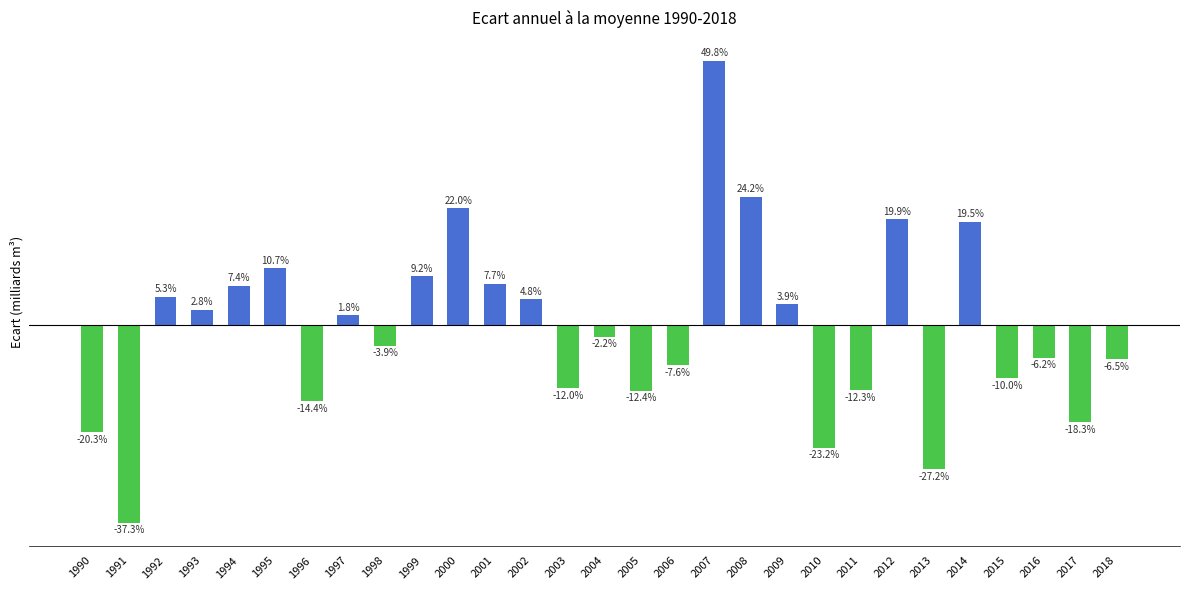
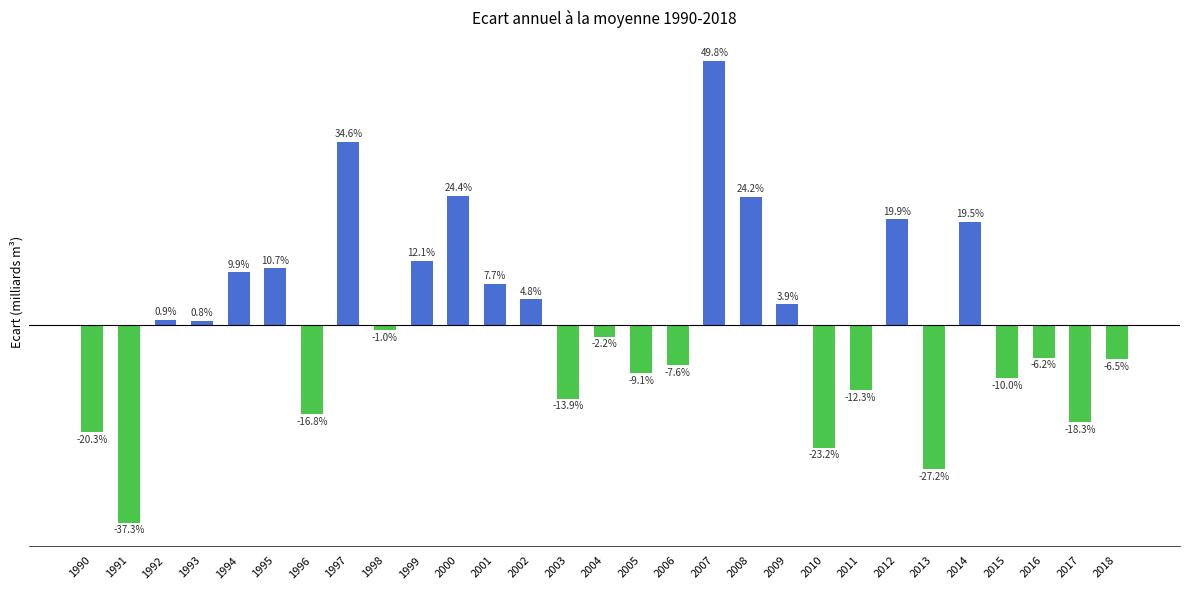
1992: 5.3% -> 0.9%
1993: 2.8% -> 0.8%
1994: 7.4% -> 9.9%
1996: -14.4% -> -16.8%
1997: 1.8% -> 34.6%
1998: -3.9% -> -1.0%
1999: 9.2% -> 12.1%
2000: 22.0% -> 24.4%
2003: -12.0% -> -13.9%
2005: -12.4% -> -9.1%
